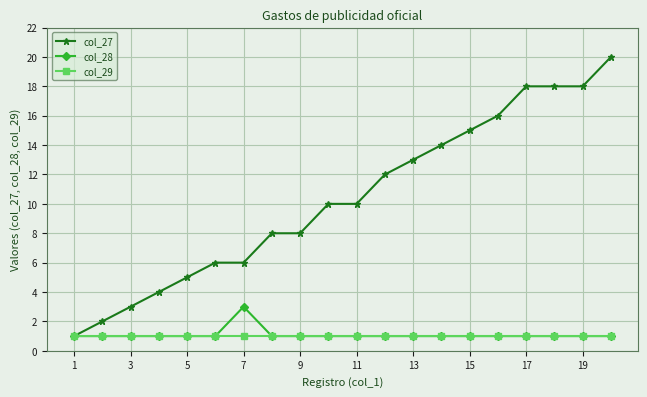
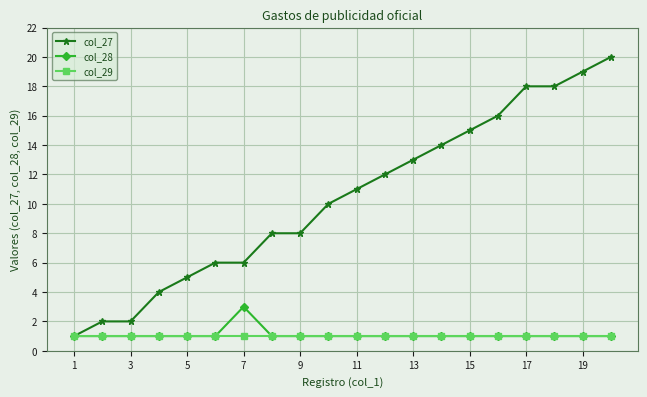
col_27, 3: 3 -> 2
col_27, 11: 10 -> 11
col_27, 19: 18 -> 19
